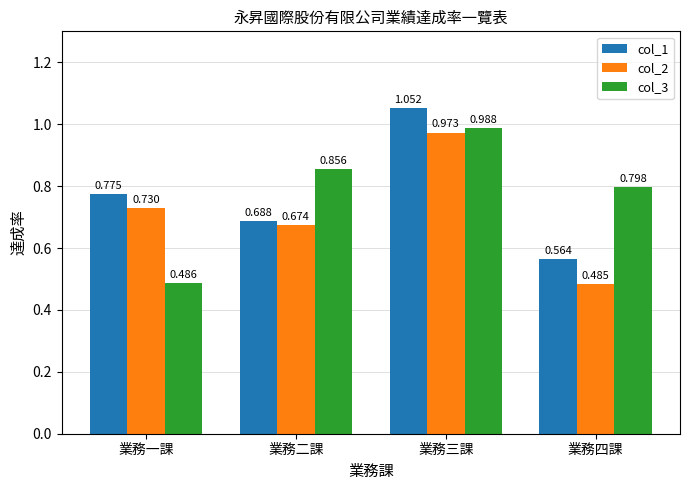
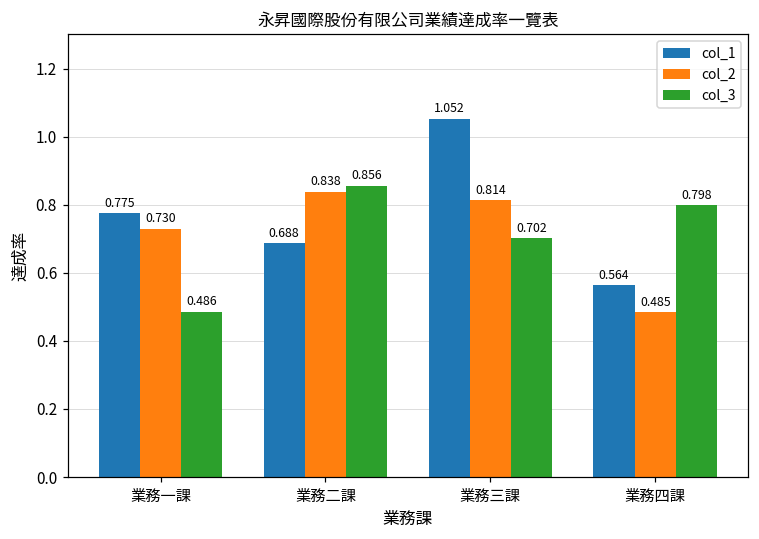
col_2, 業務二課: 0.674 -> 0.838
col_2, 業務三課: 0.973 -> 0.814
col_3, 業務三課: 0.988 -> 0.702
